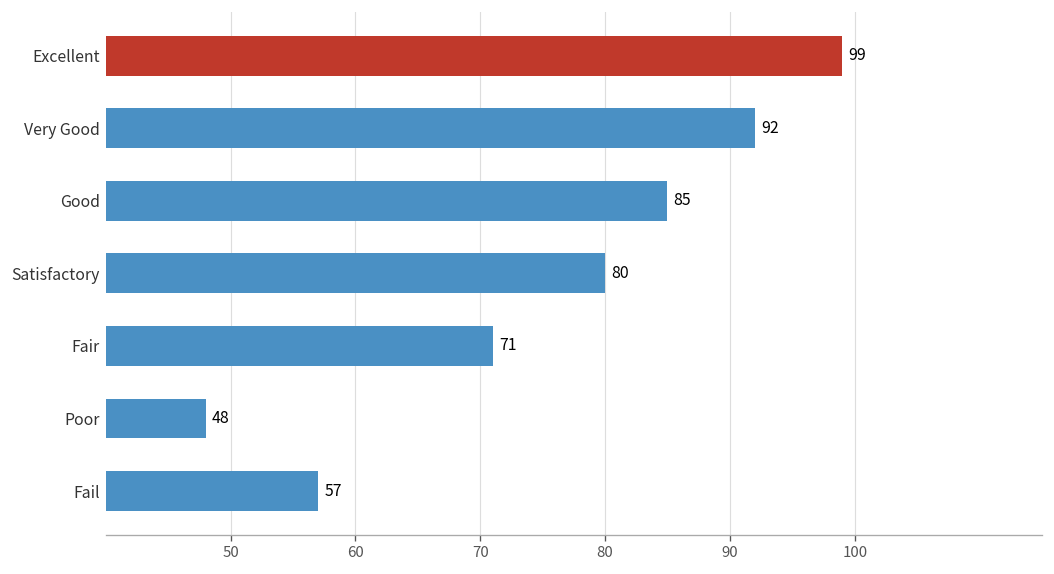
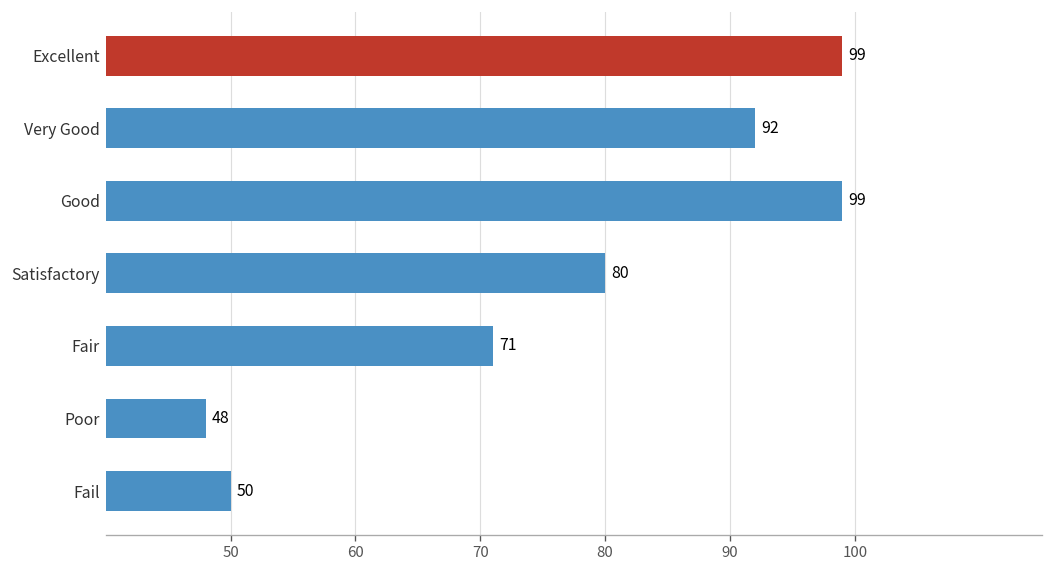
Good: 85 -> 99
Fail: 57 -> 50
